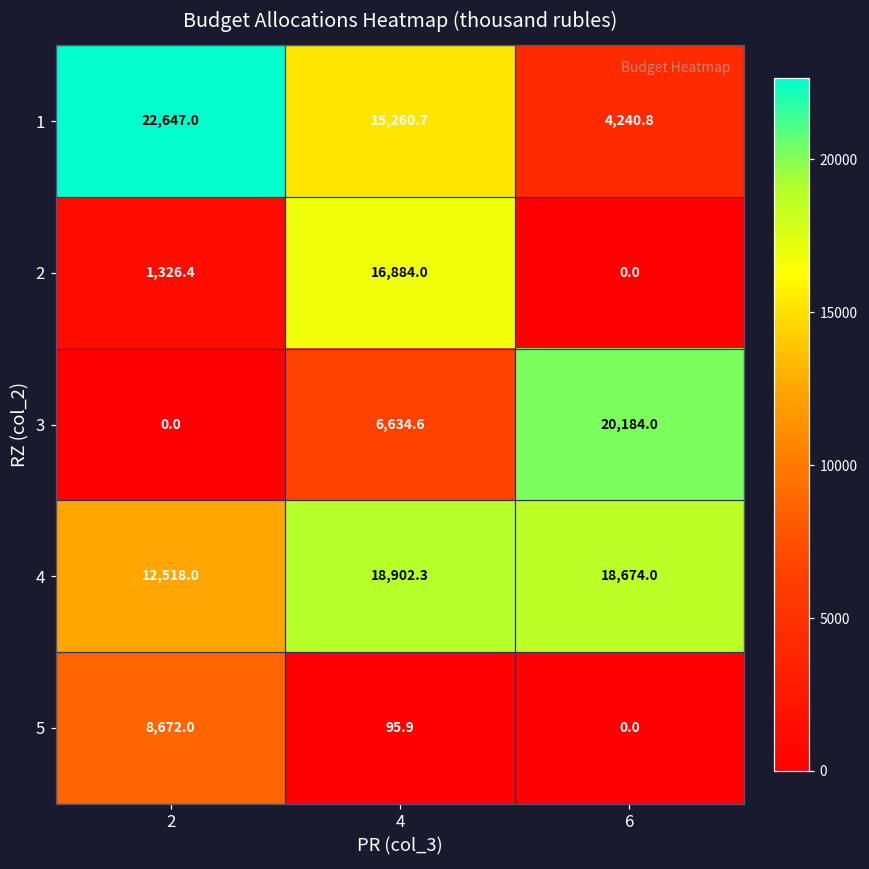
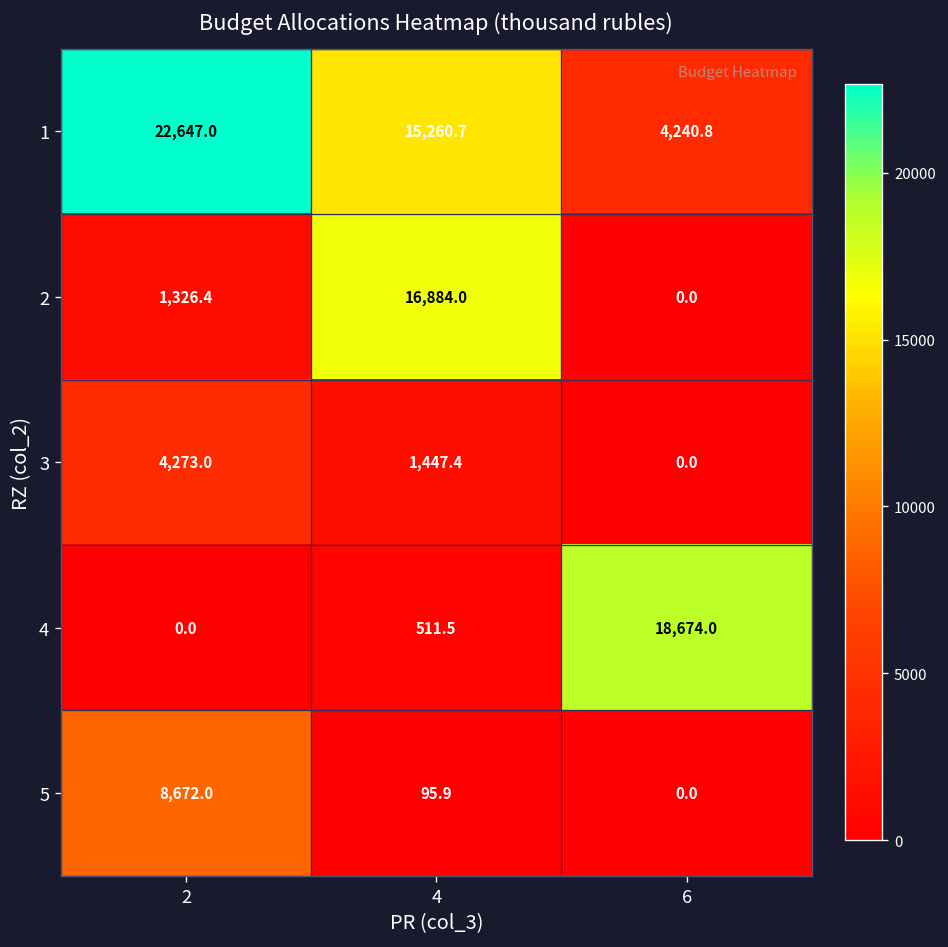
3, 2: 0.0 -> 4,273.0
3, 4: 6,634.6 -> 1,447.4
3, 6: 20,184.0 -> 0.0
4, 2: 12,518.0 -> 0.0
4, 4: 18,902.3 -> 511.5
